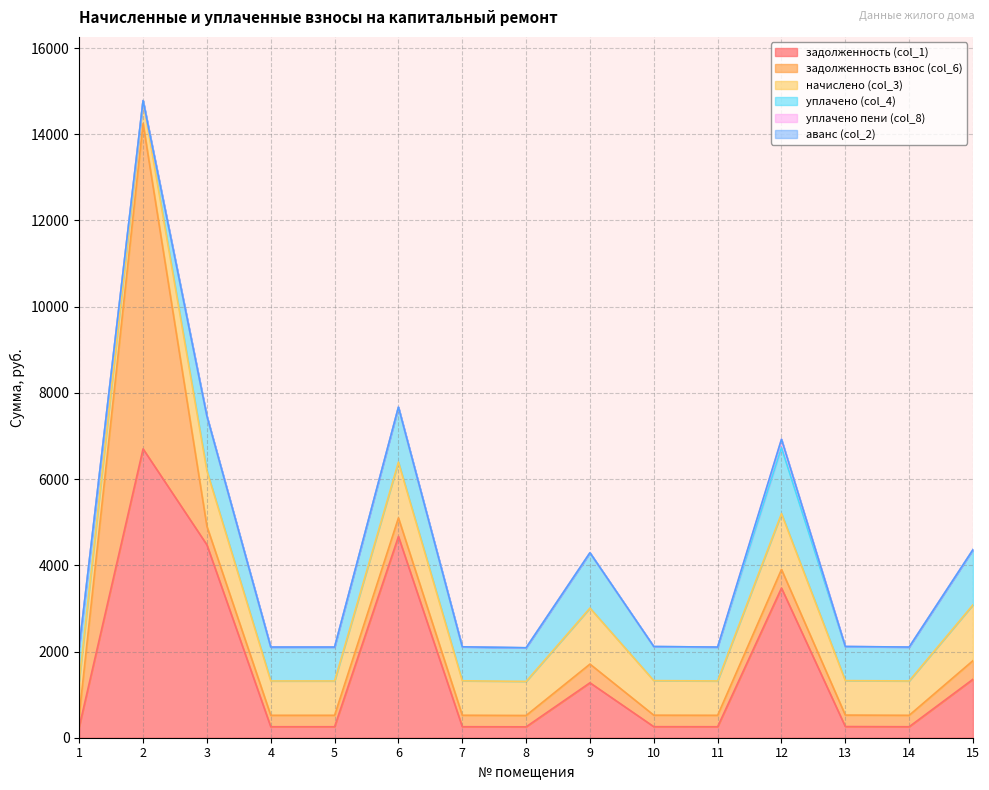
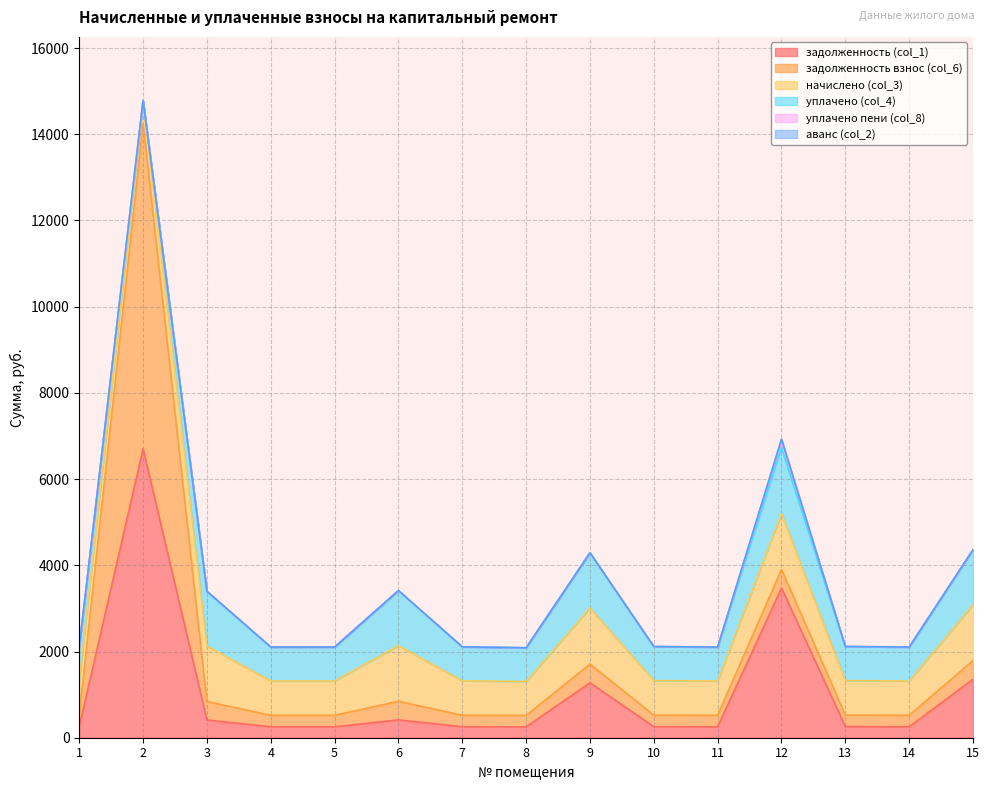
задолженность (col_1), 3: 4500 -> 400
задолженность (col_1), 6: 4700 -> 400
